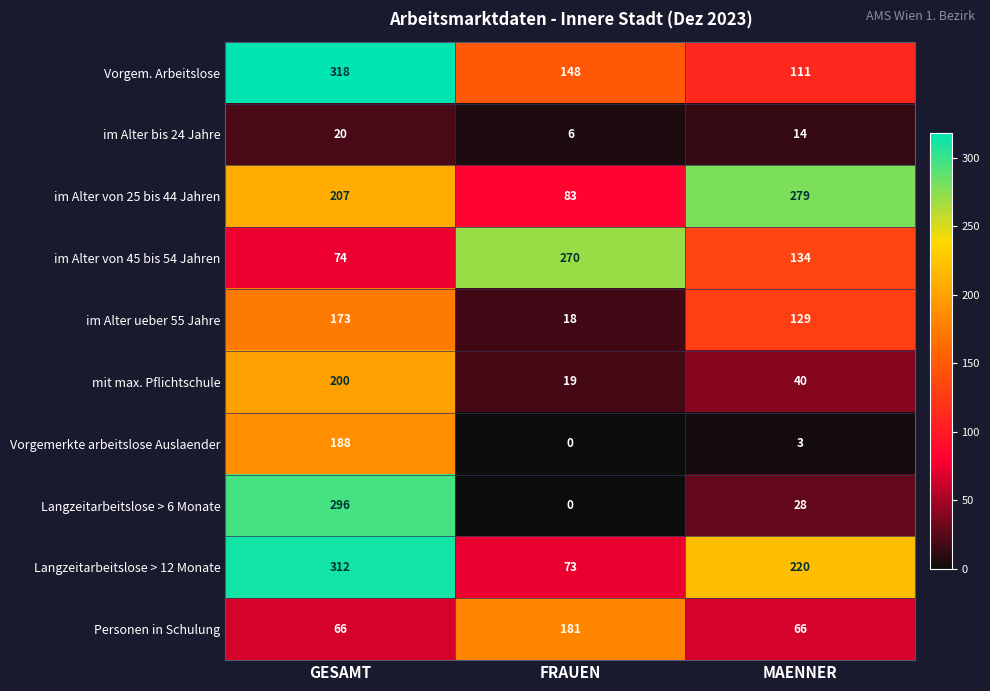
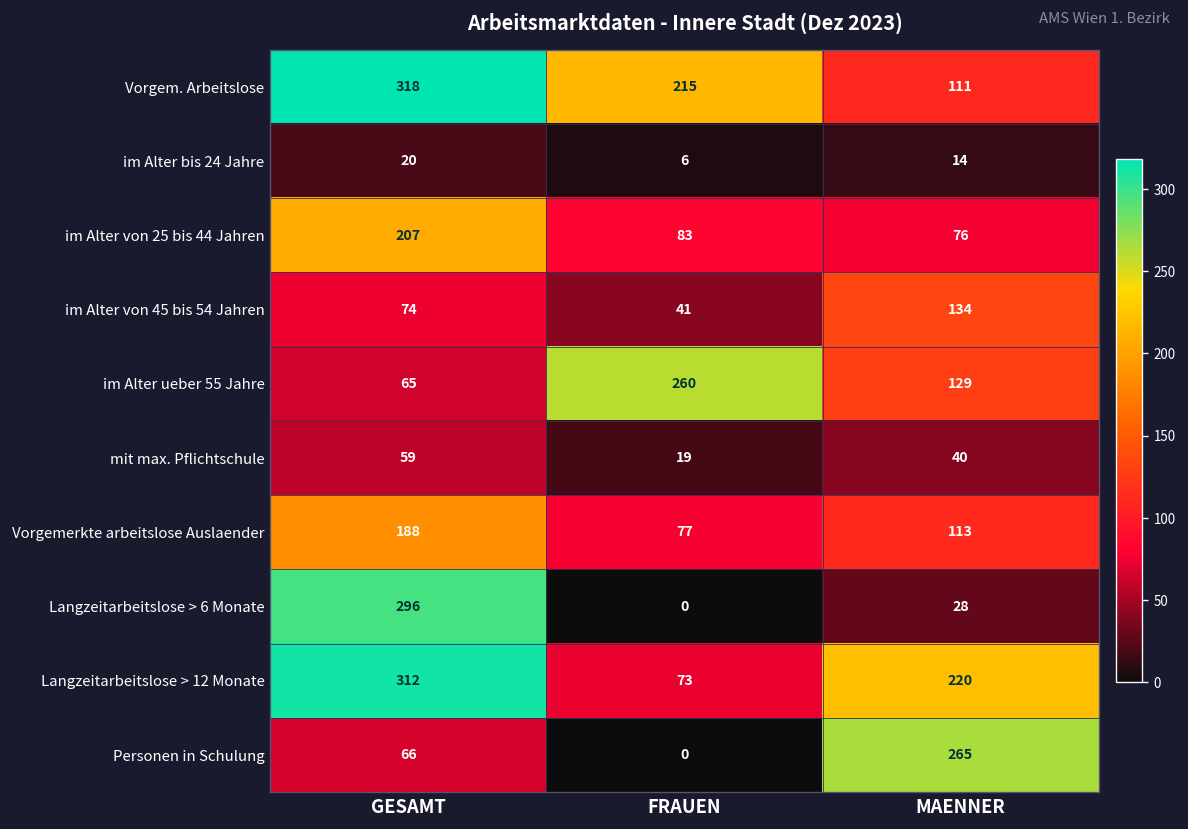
Vorgem. Arbeitslose, FRAUEN: 148 -> 215
im Alter von 25 bis 44 Jahren, MAENNER: 279 -> 76
im Alter von 45 bis 54 Jahren, FRAUEN: 270 -> 41
im Alter ueber 55 Jahre, GESAMT: 173 -> 65
im Alter ueber 55 Jahre, FRAUEN: 18 -> 260
mit max. Pflichtschule, GESAMT: 200 -> 59
Vorgemerkte arbeitslose Auslaender, FRAUEN: 0 -> 77
Vorgemerkte arbeitslose Auslaender, MAENNER: 3 -> 113
Personen in Schulung, FRAUEN: 181 -> 0
Personen in Schulung, MAENNER: 66 -> 265
